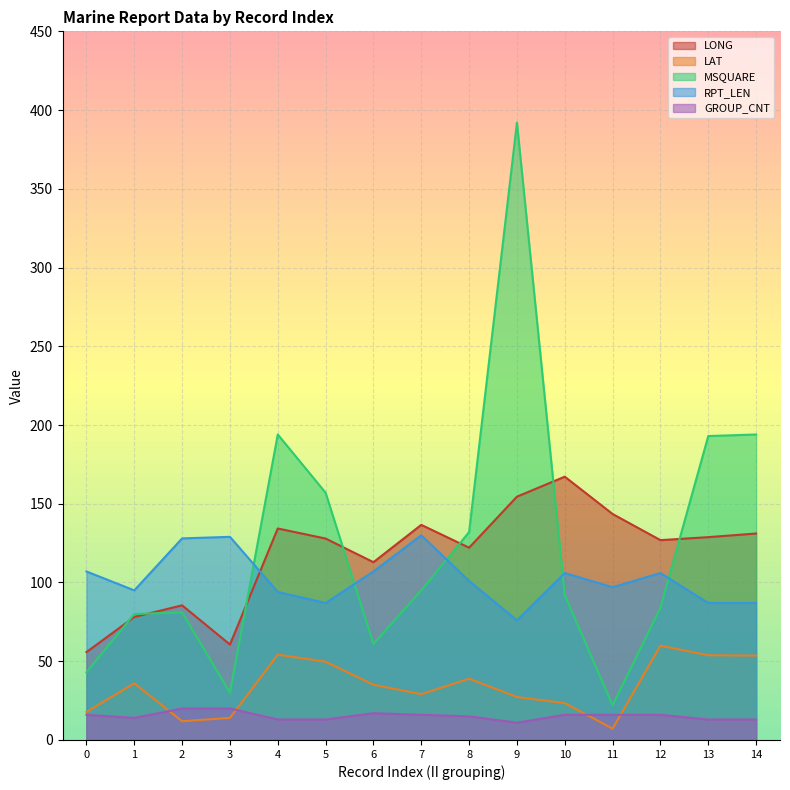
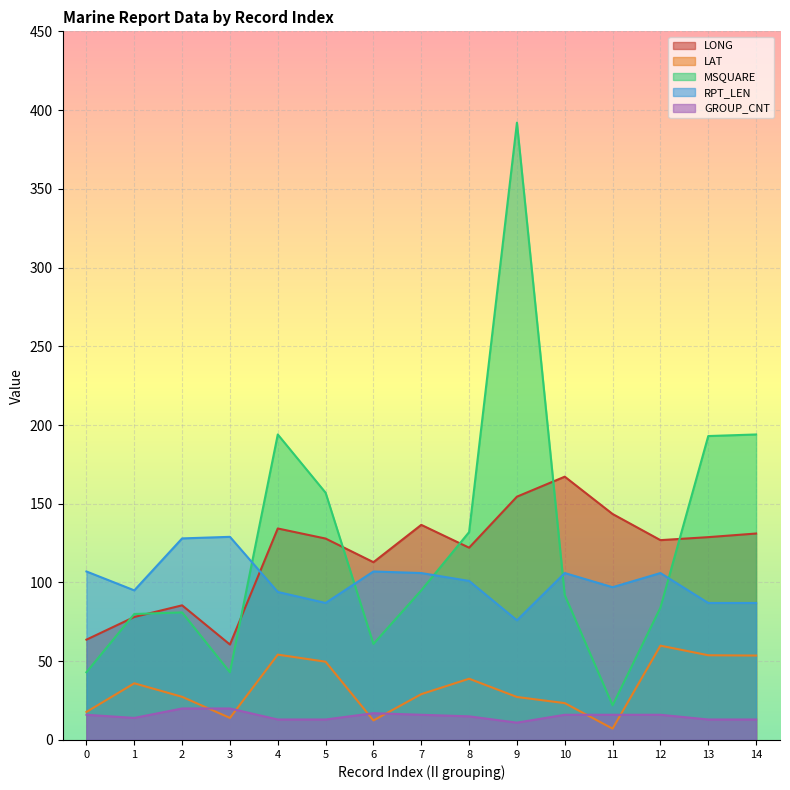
LONG, 0: 56 -> 64
LAT, 2: 12 -> 27
MSQUARE, 3: 30 -> 43
LAT, 6: 35 -> 12
RPT_LEN, 7: 130 -> 106
